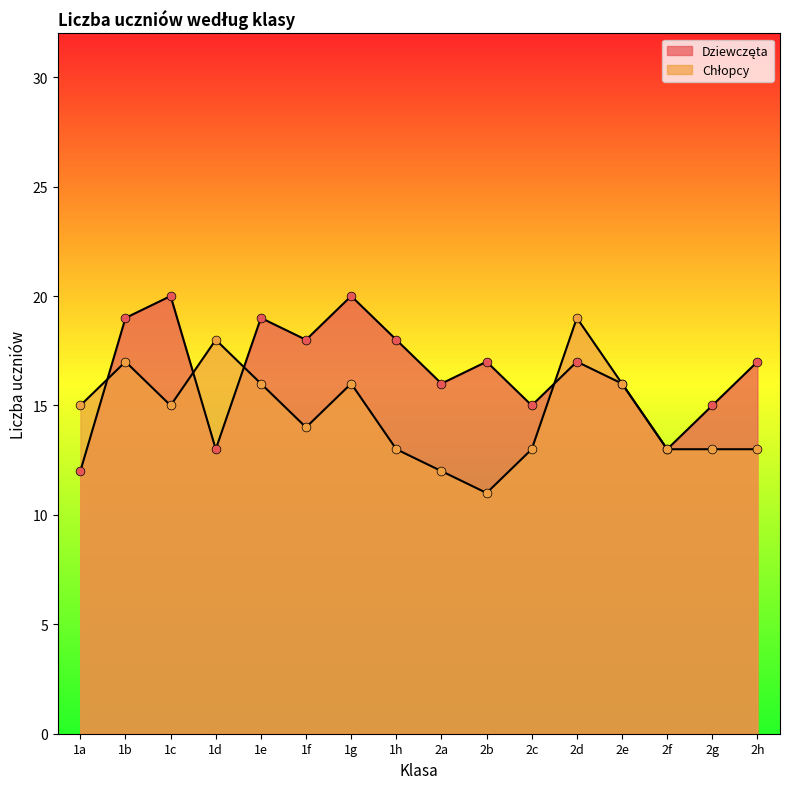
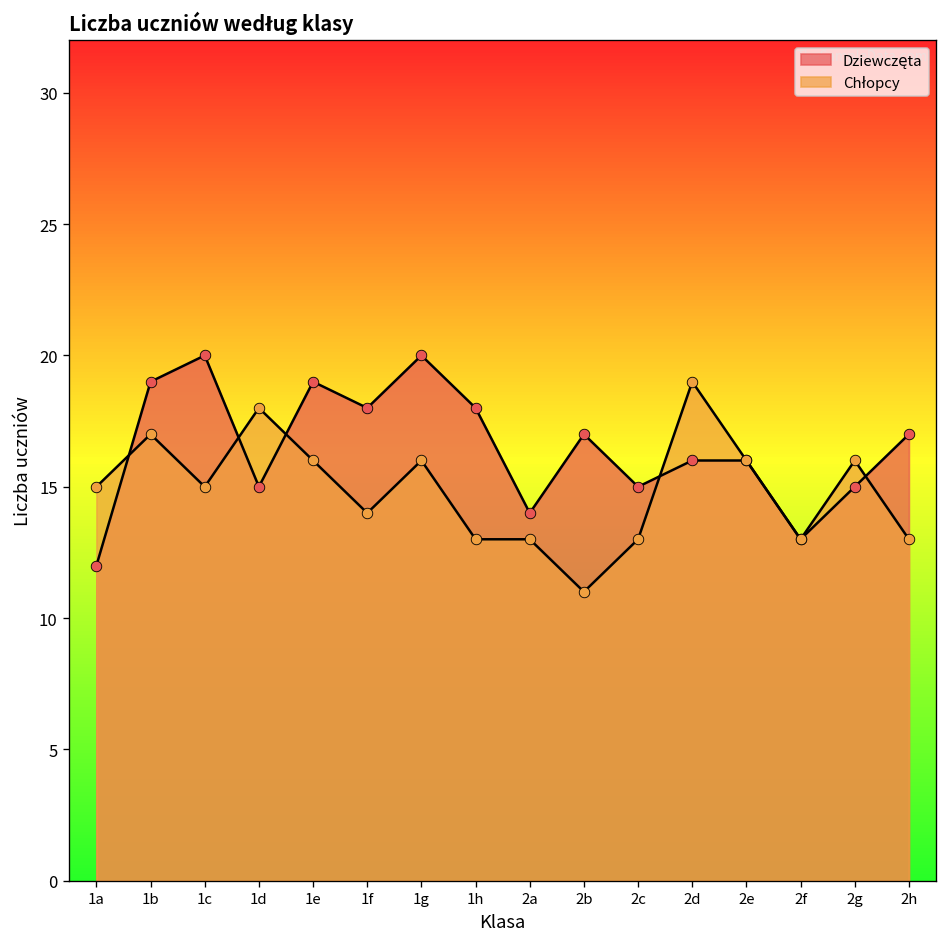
Dziewczęta, 1d: 13 -> 15
Dziewczęta, 2a: 16 -> 14
Chłopcy, 2a: 12 -> 13
Dziewczęta, 2d: 17 -> 16
Chłopcy, 2g: 13 -> 16
